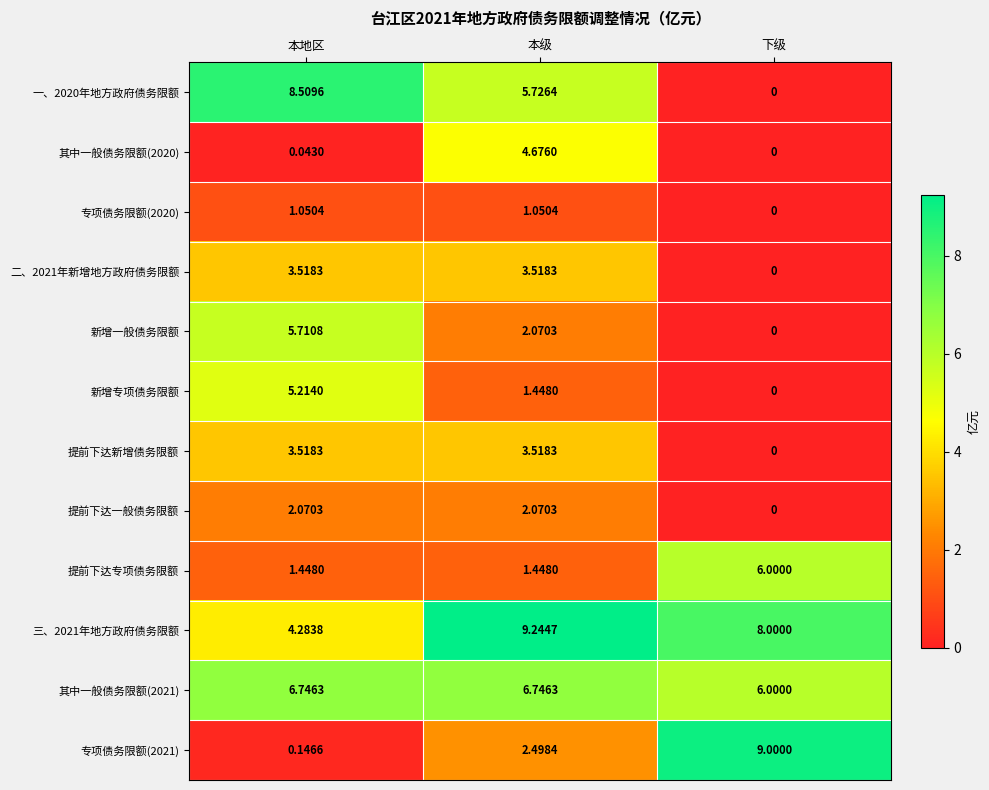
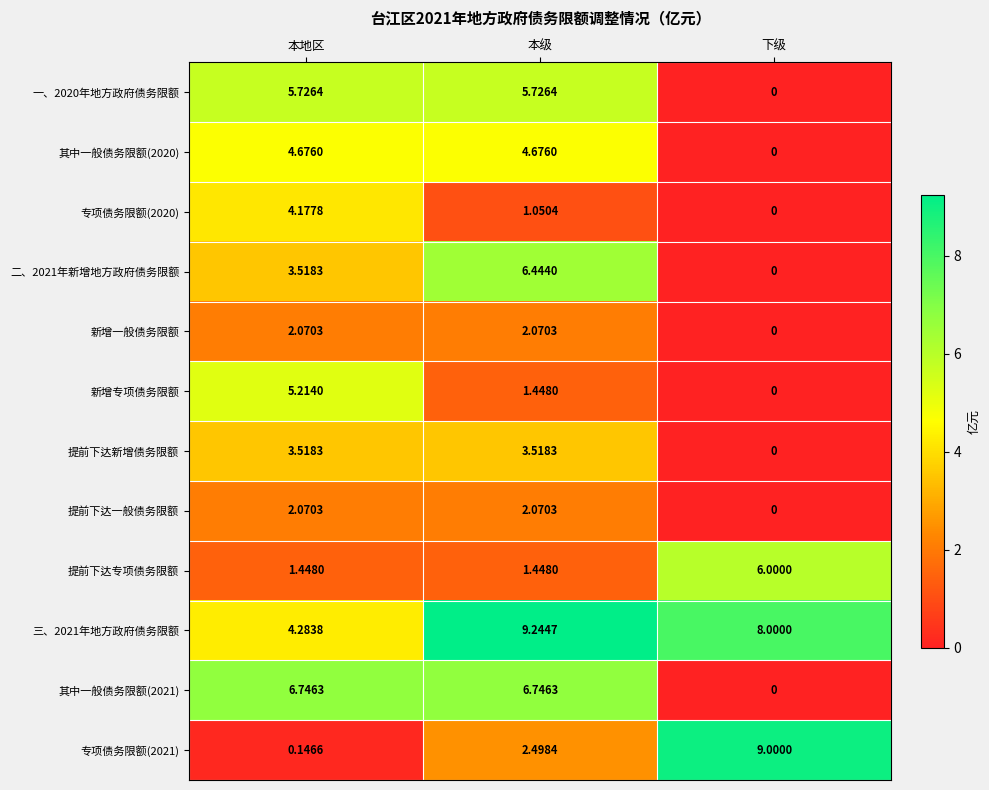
一、2020年地方政府债务限额, 本地区: 8.5096 -> 5.7264
其中一般债务限额(2020), 本地区: 0.0430 -> 4.6760
专项债务限额(2020), 本地区: 1.0504 -> 4.1778
二、2021年新增地方政府债务限额, 本级: 3.5183 -> 6.4440
新增一般债务限额, 本地区: 5.7108 -> 2.0703
其中一般债务限额(2021), 下级: 6.0000 -> 0
